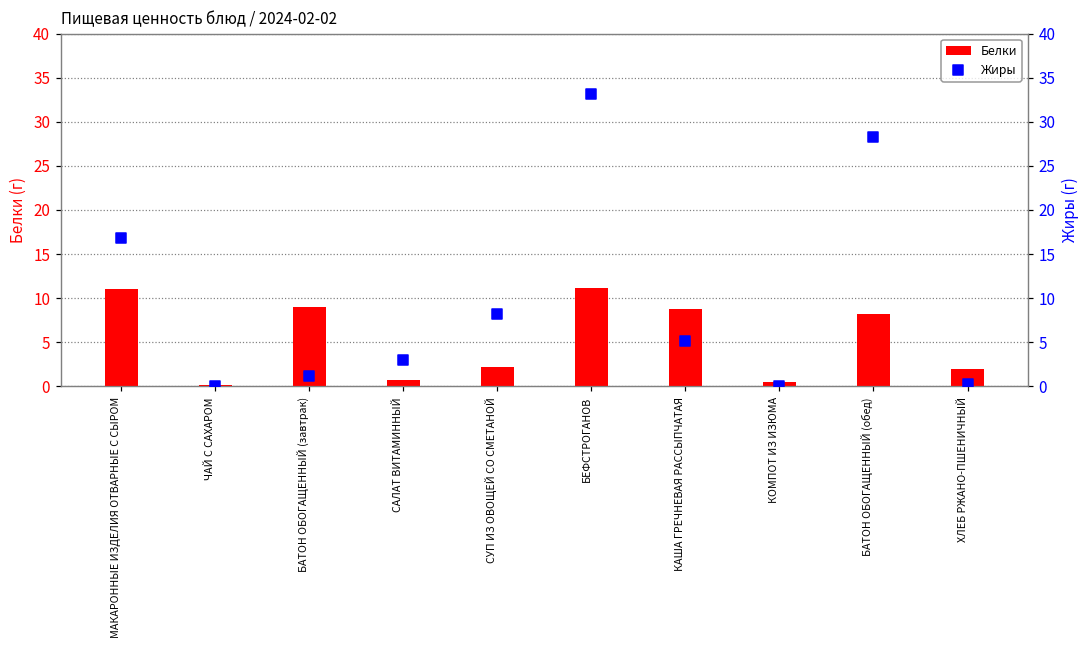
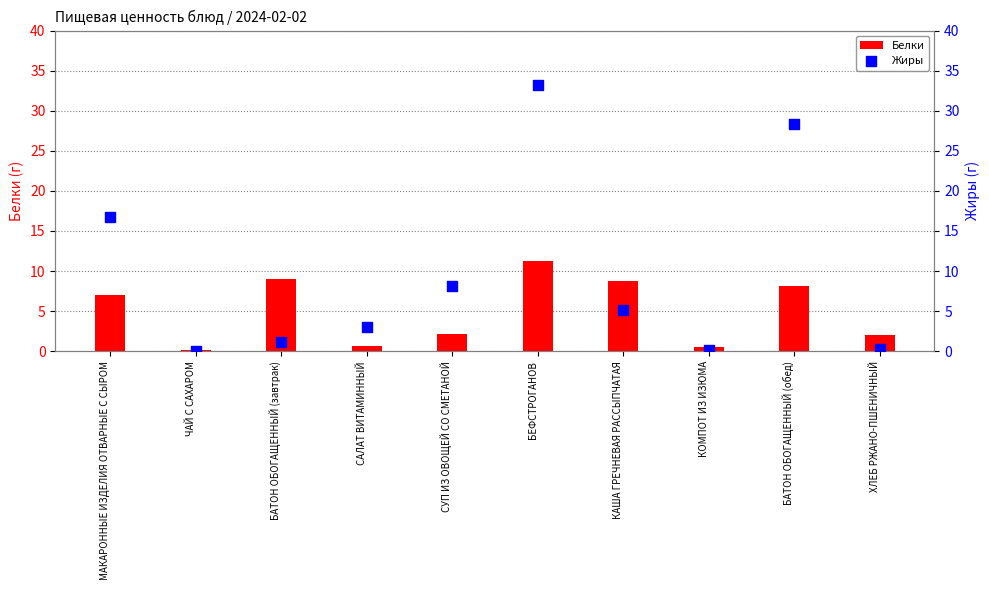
Белки, МАКАРОННЫЕ ИЗДЕЛИЯ ОТВАРНЫЕ С СЫРОМ: 11 -> 7
